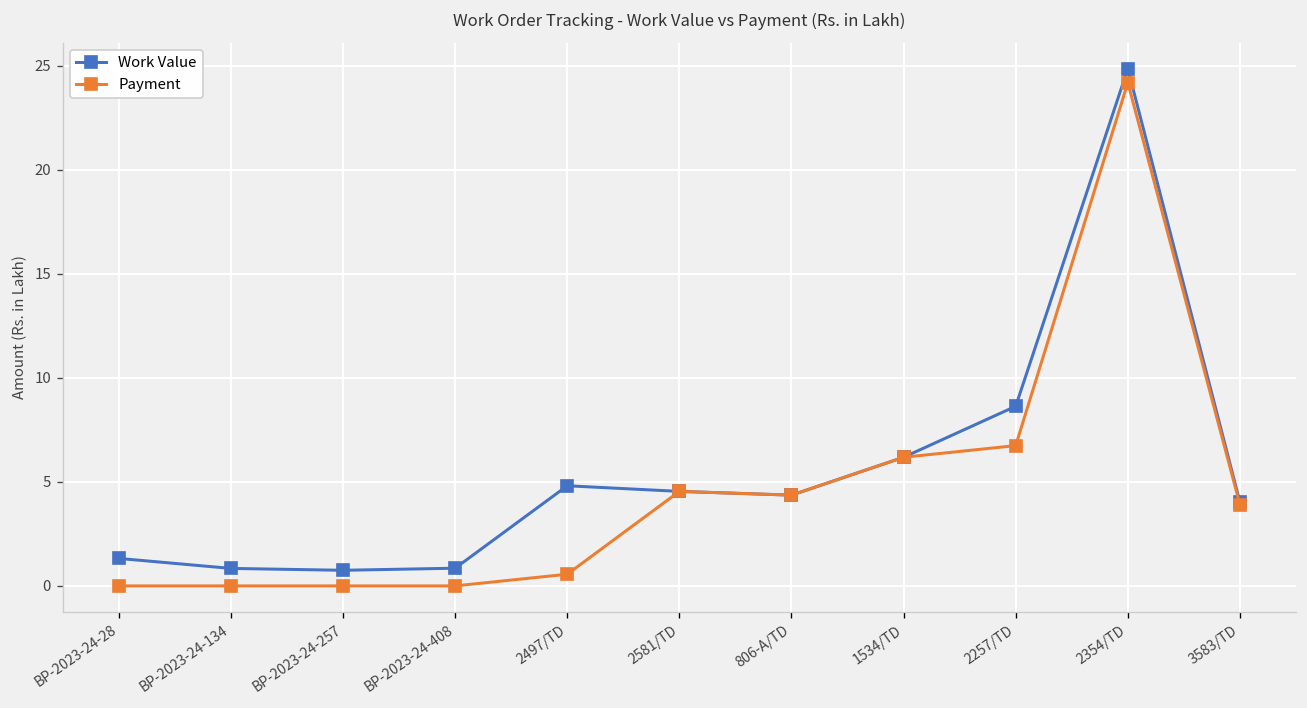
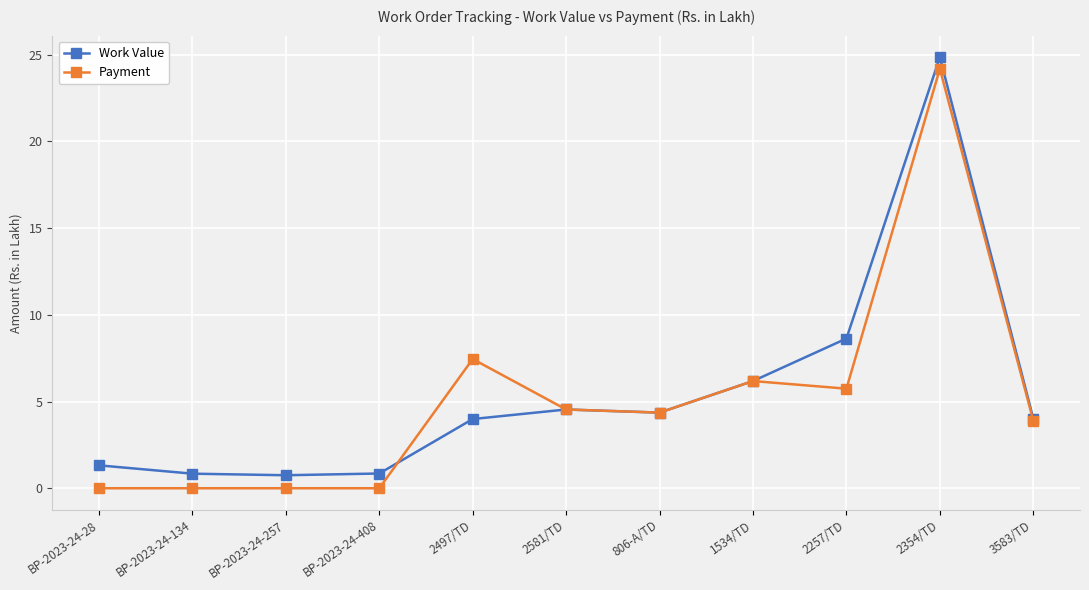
Work Value, 2497/TD: 4.8 -> 4.0
Payment, 2497/TD: 0.6 -> 7.5
Payment, 2257/TD: 6.7 -> 5.7
